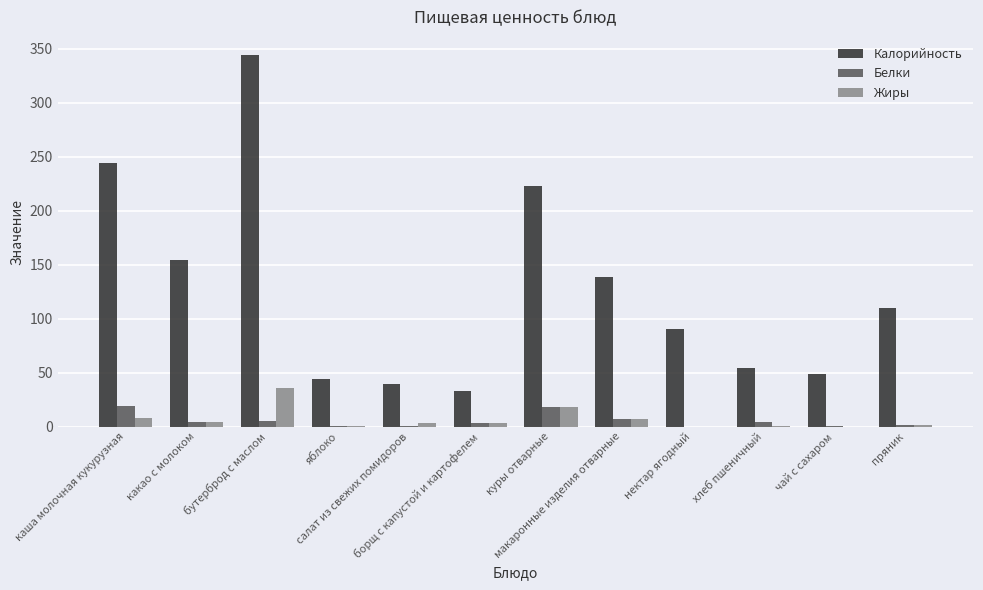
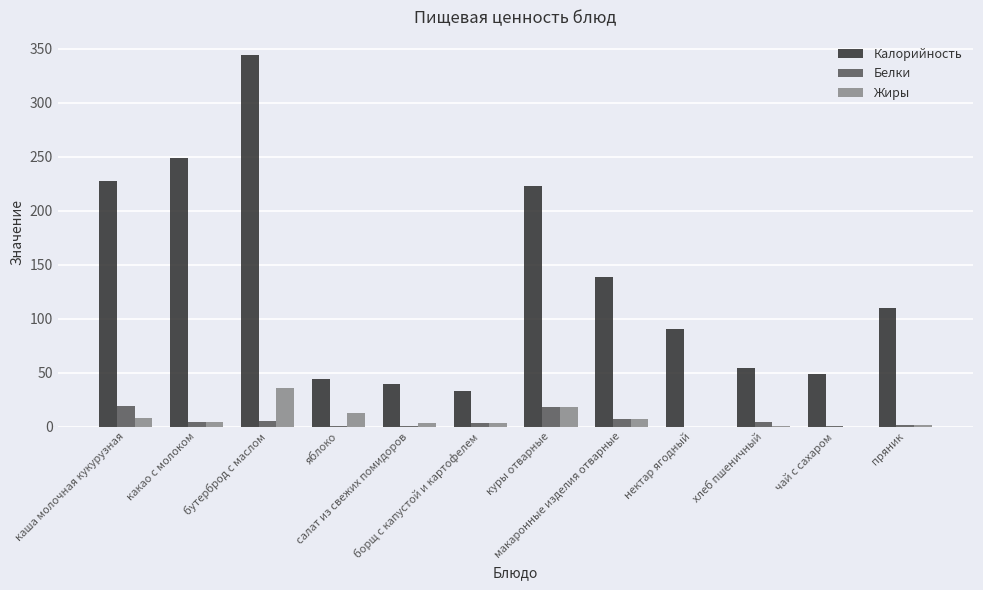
Калорийность, каша молочная кукурузная: 244 -> 228
Калорийность, какао с молоком: 154 -> 249
Жиры, яблоко: 0 -> 13
